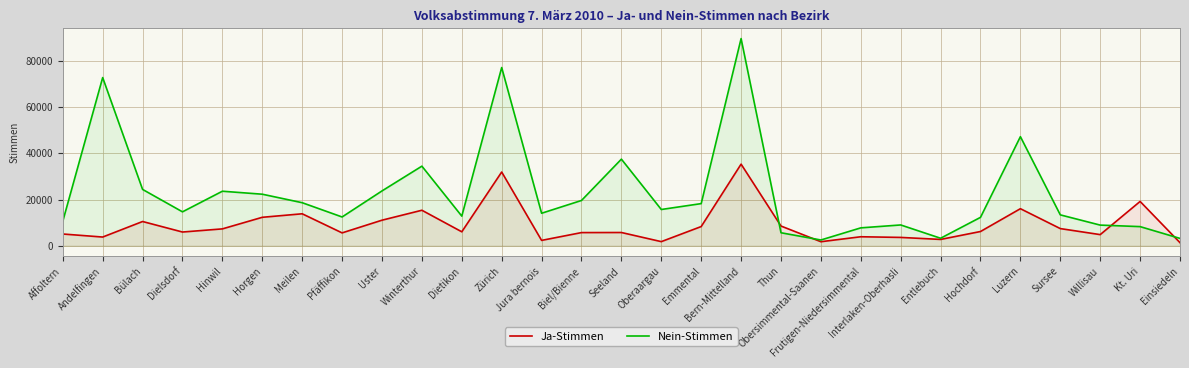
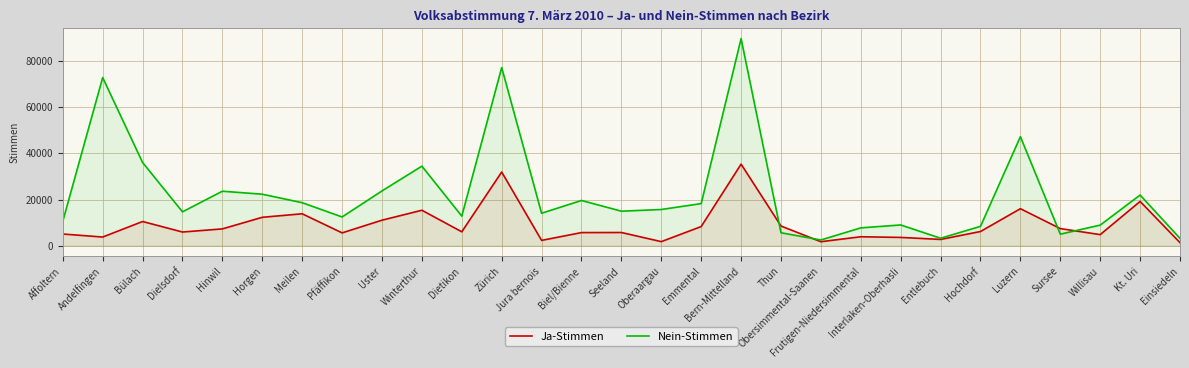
Nein-Stimmen, Bülach: 24000 -> 36000
Nein-Stimmen, Seeland: 37000 -> 15000
Nein-Stimmen, Hochdorf: 12000 -> 8000
Nein-Stimmen, Sursee: 13000 -> 5000
Nein-Stimmen, Kt. Uri: 8000 -> 22000
